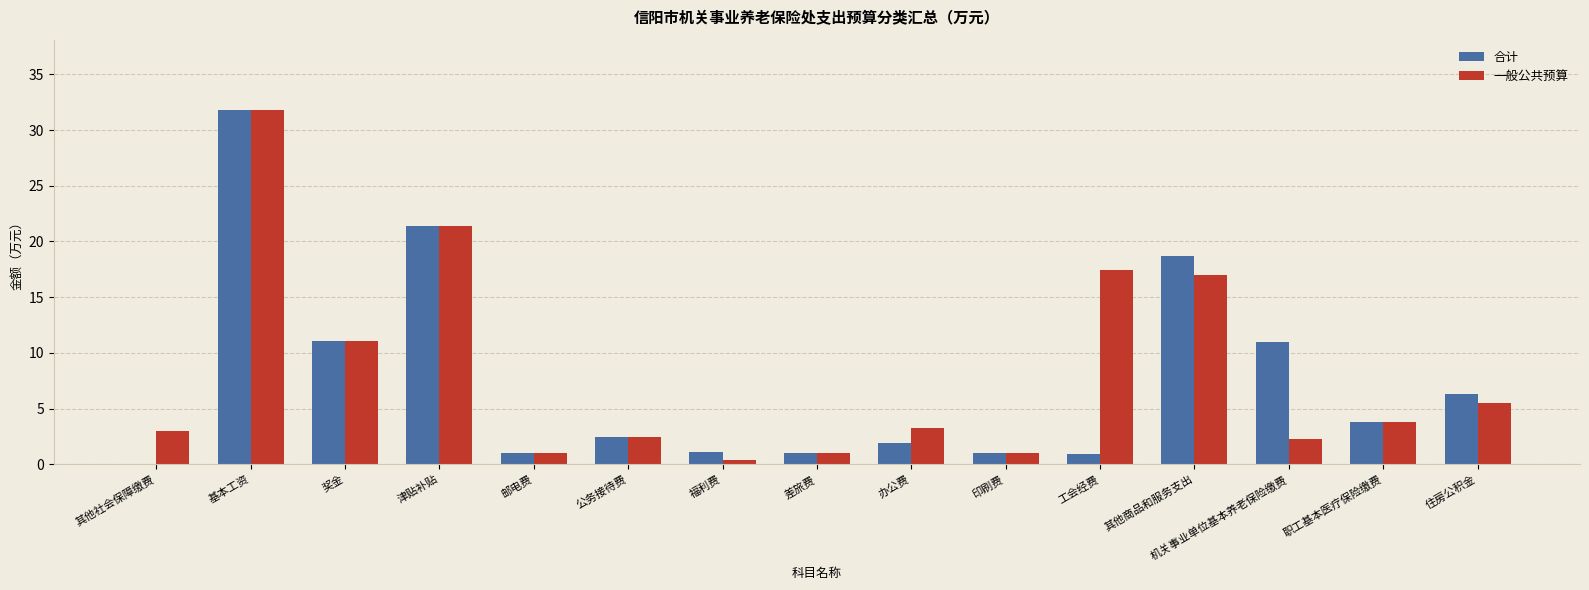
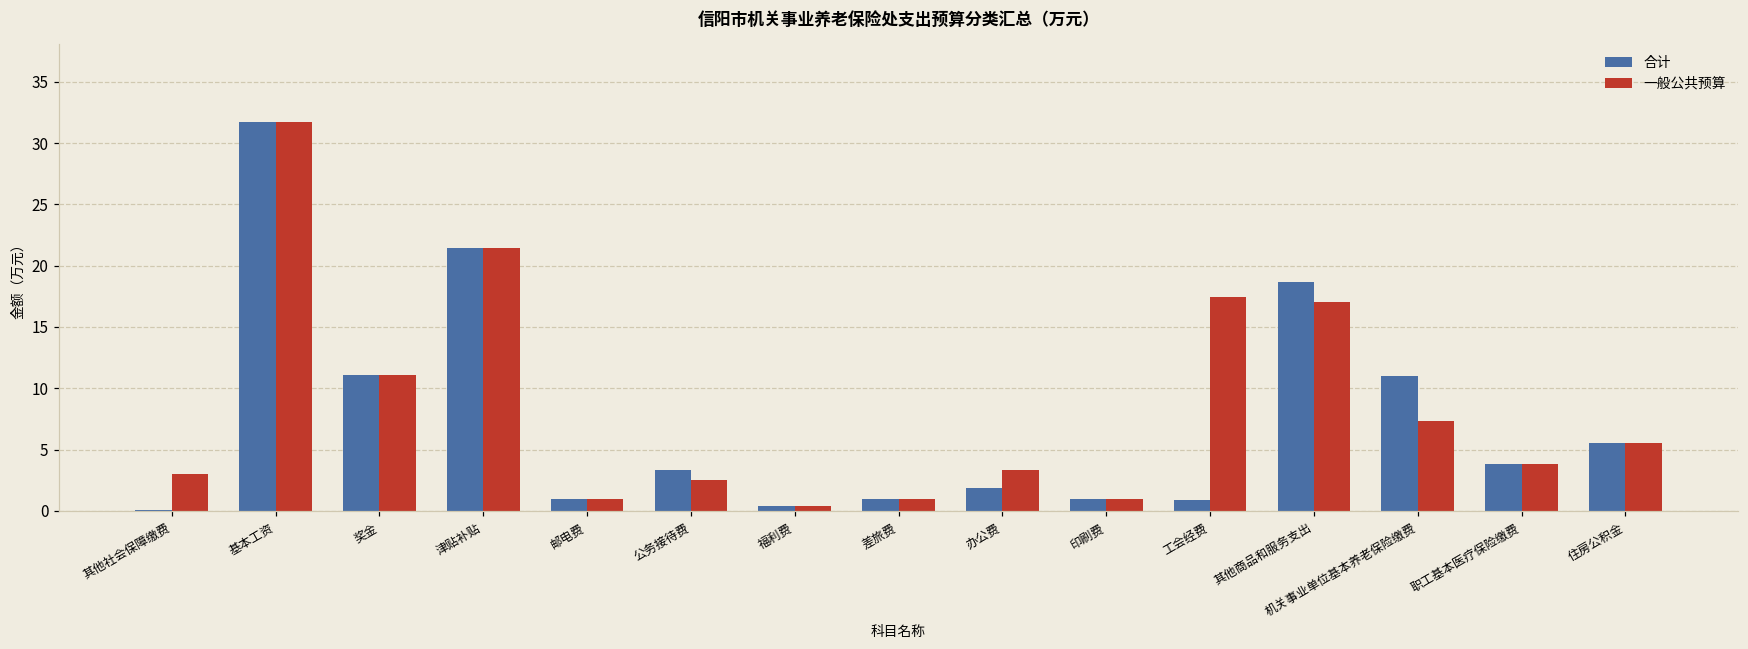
合计, 公务接待费: 2.5 -> 3.3
合计, 福利费: 1.1 -> 0.4
一般公共预算, 机关事业单位基本养老保险缴费: 2.3 -> 7.4
合计, 住房公积金: 6.3 -> 5.5
